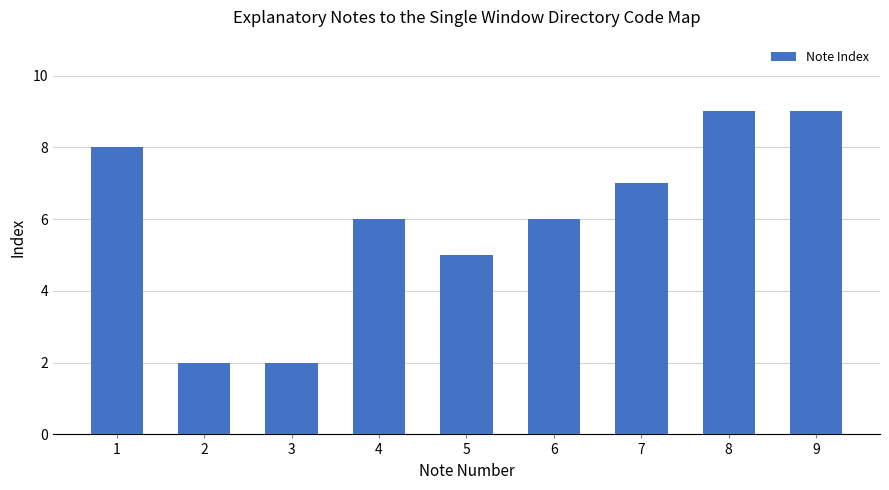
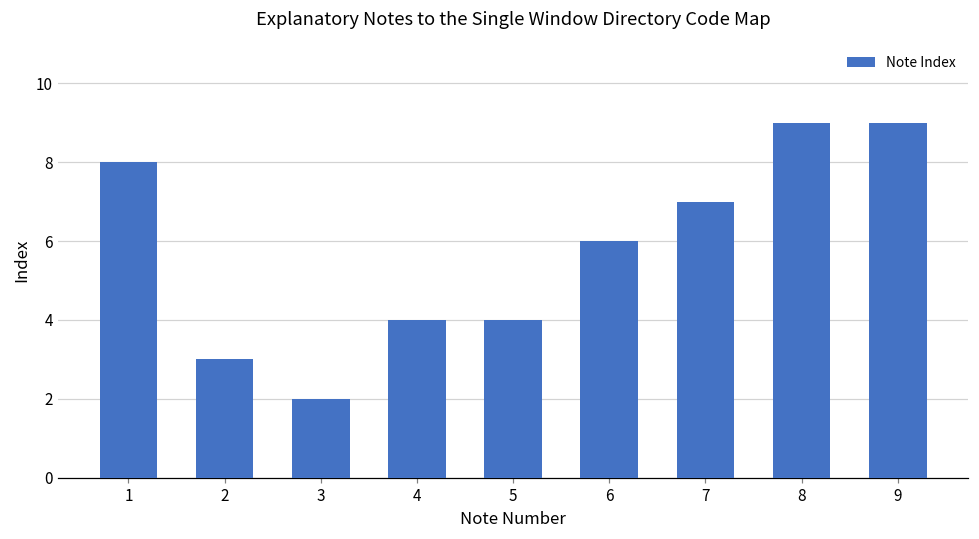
2: 2 -> 3
4: 6 -> 4
5: 5 -> 4
